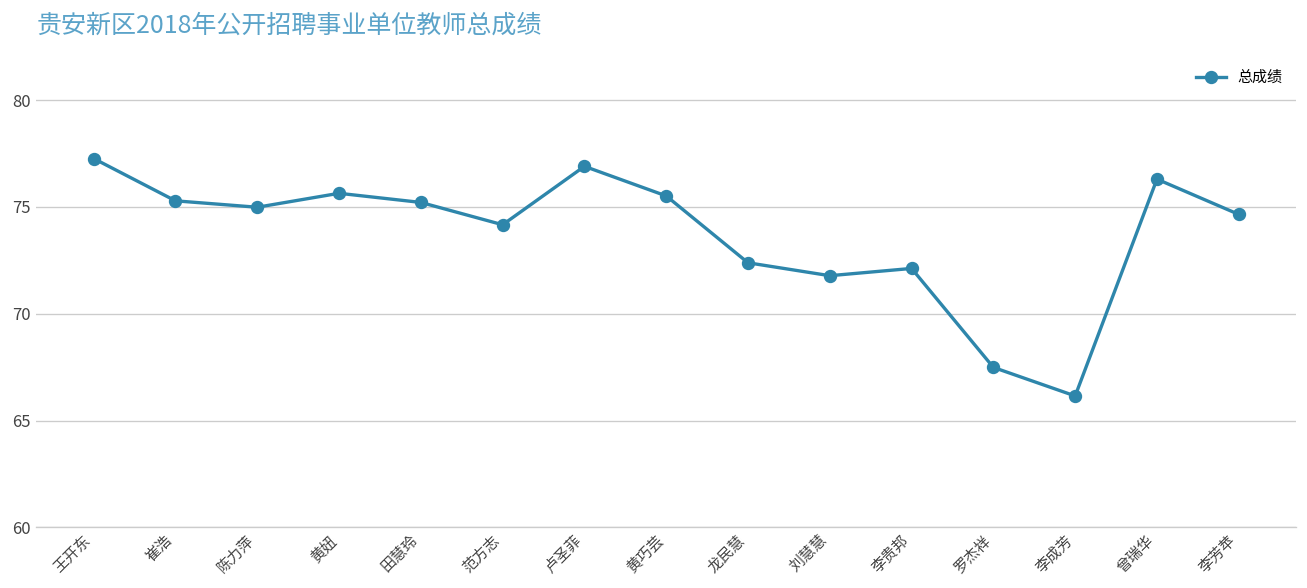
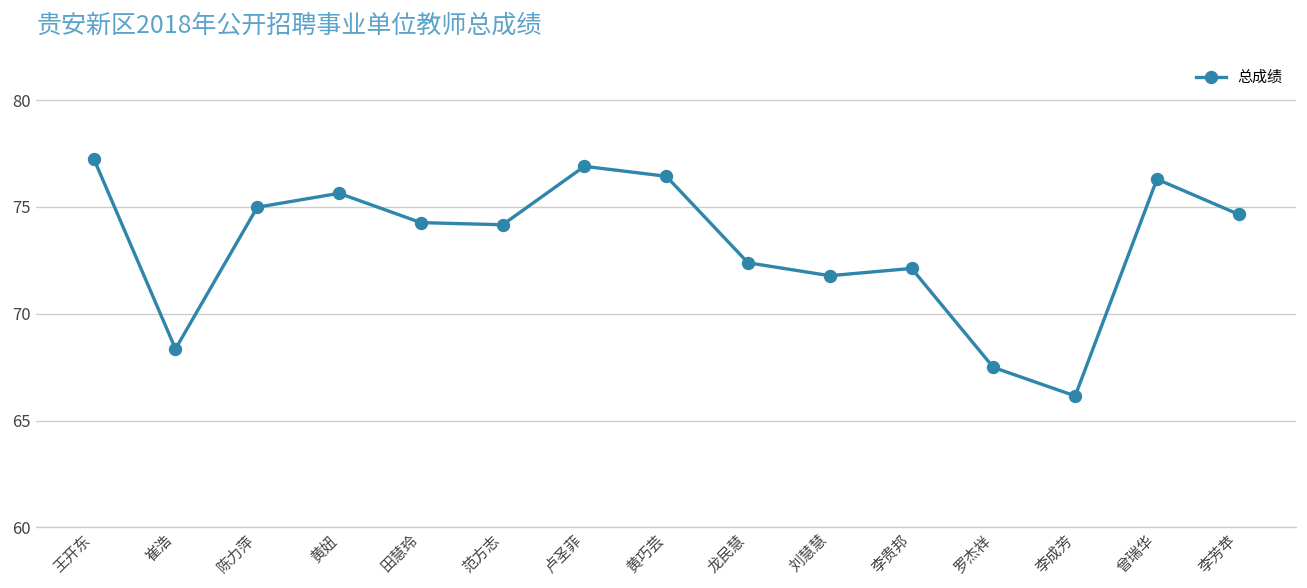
崔浩: 75.3 -> 68.4
田慧玲: 75.2 -> 74.3
黄巧芸: 75.5 -> 76.4
